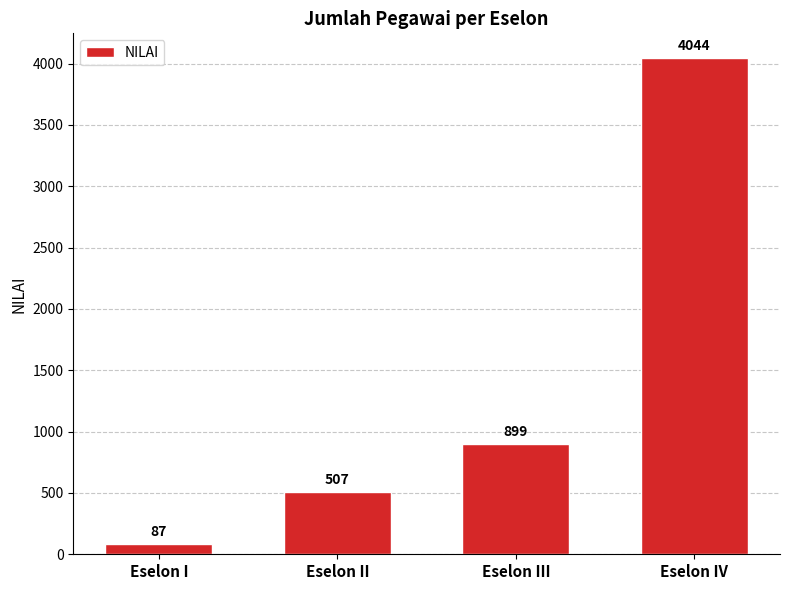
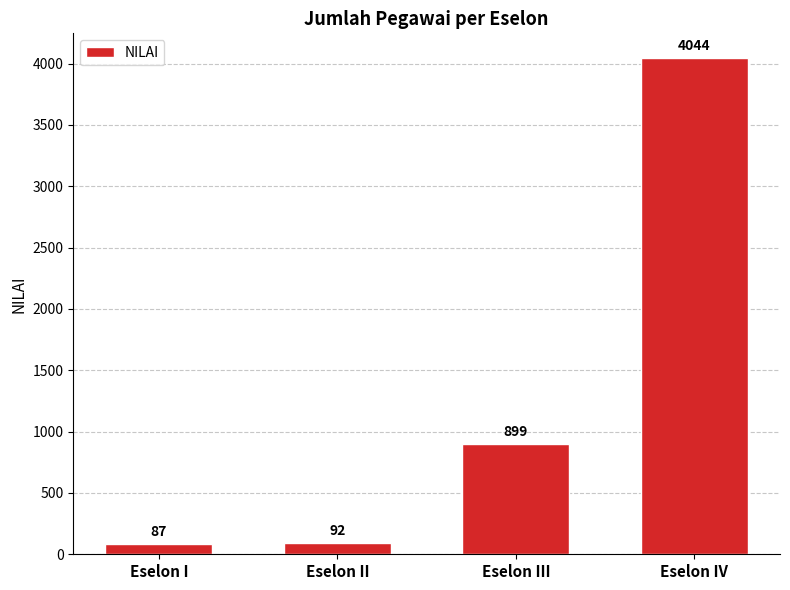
Eselon II: 507 -> 92
